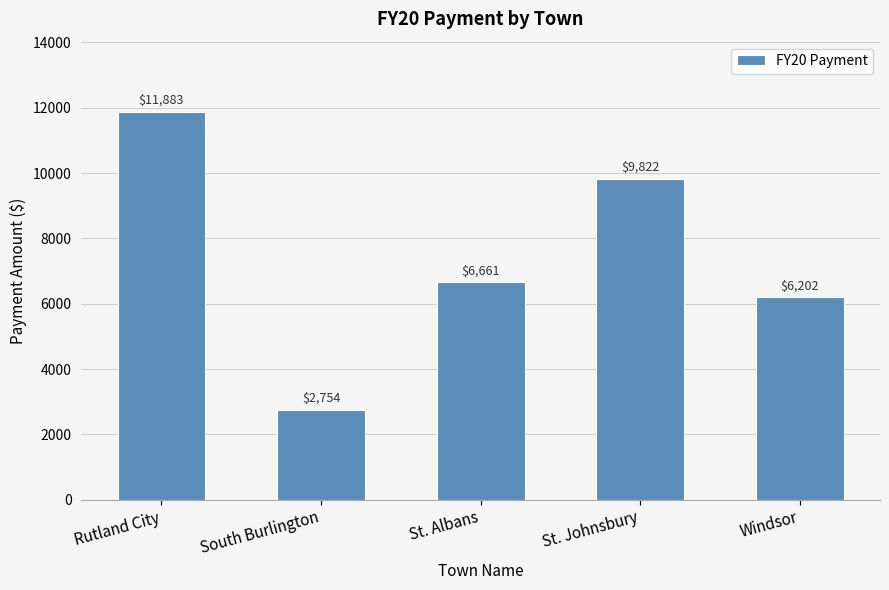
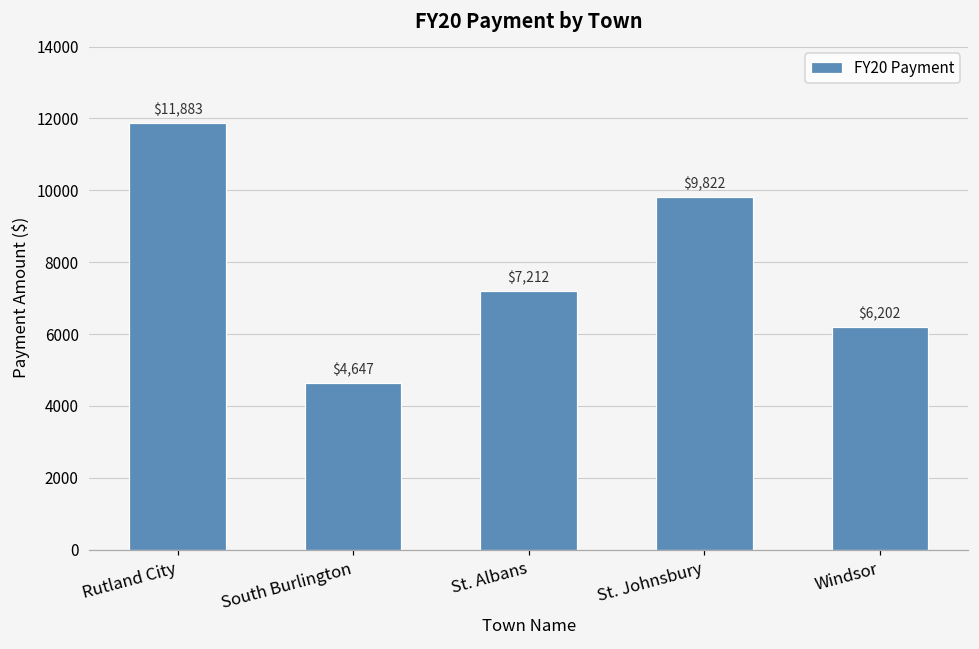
South Burlington: $2,754 -> $4,647
St. Albans: $6,661 -> $7,212
